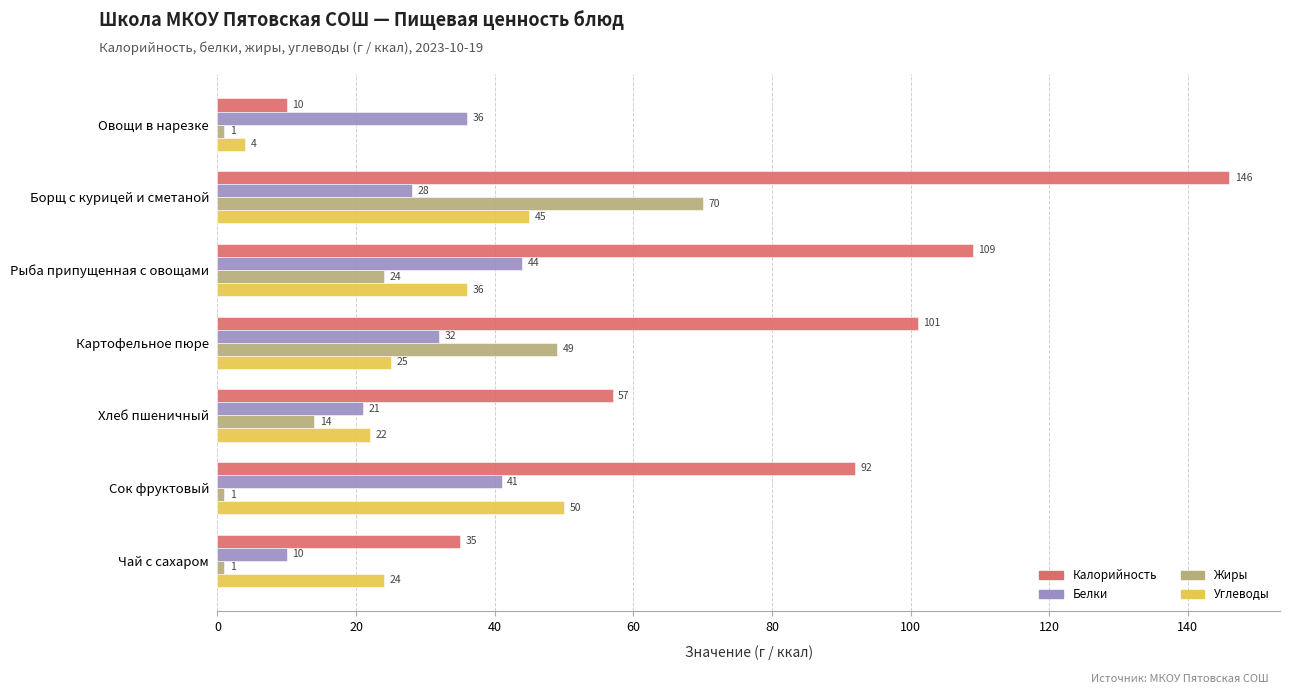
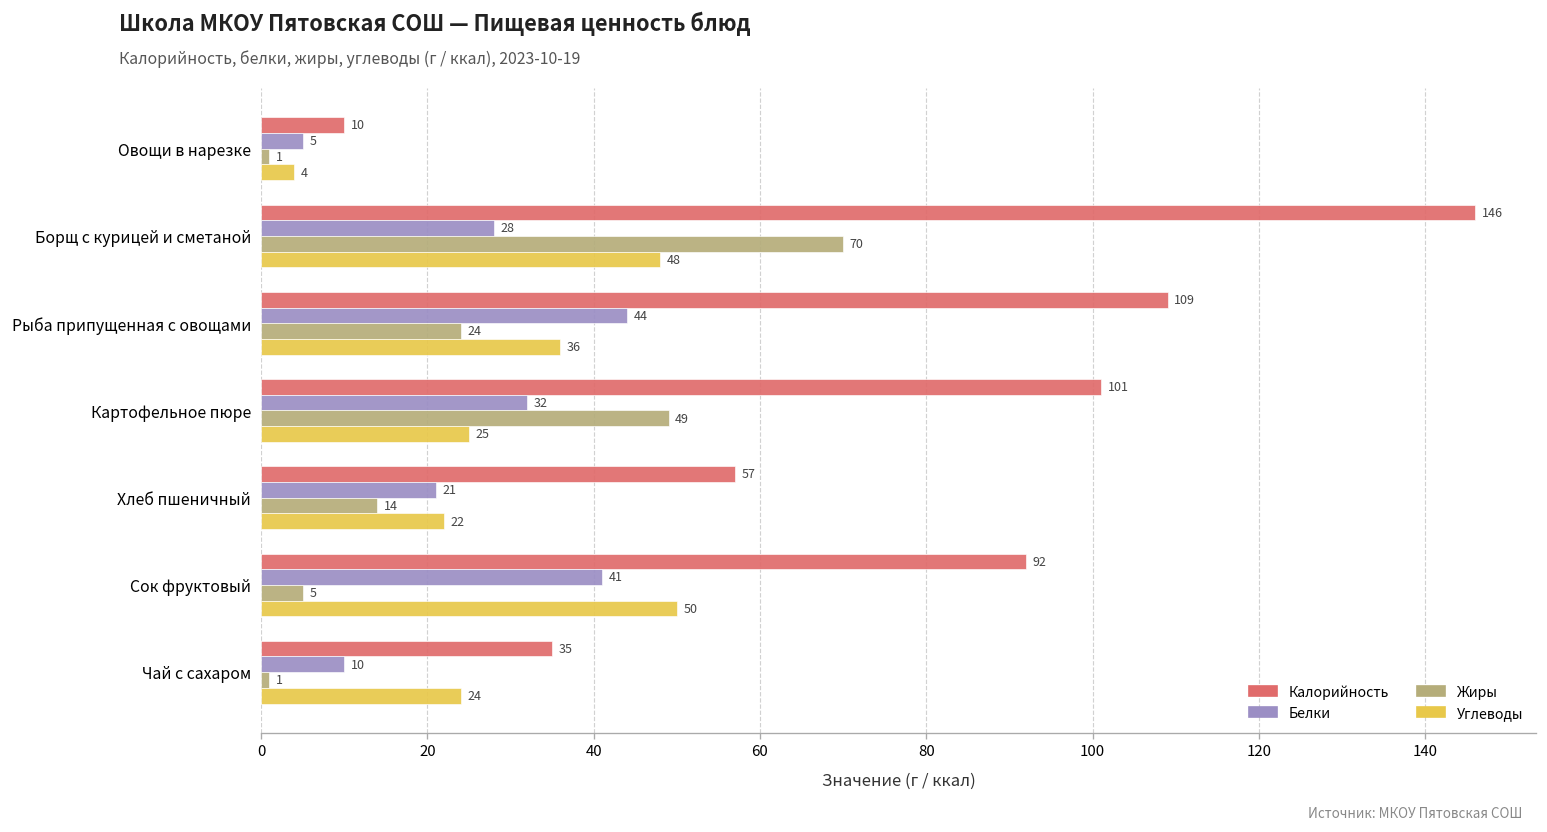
Белки, Овощи в нарезке: 36 -> 5
Углеводы, Борщ с курицей и сметаной: 45 -> 48
Жиры, Сок фруктовый: 1 -> 5
